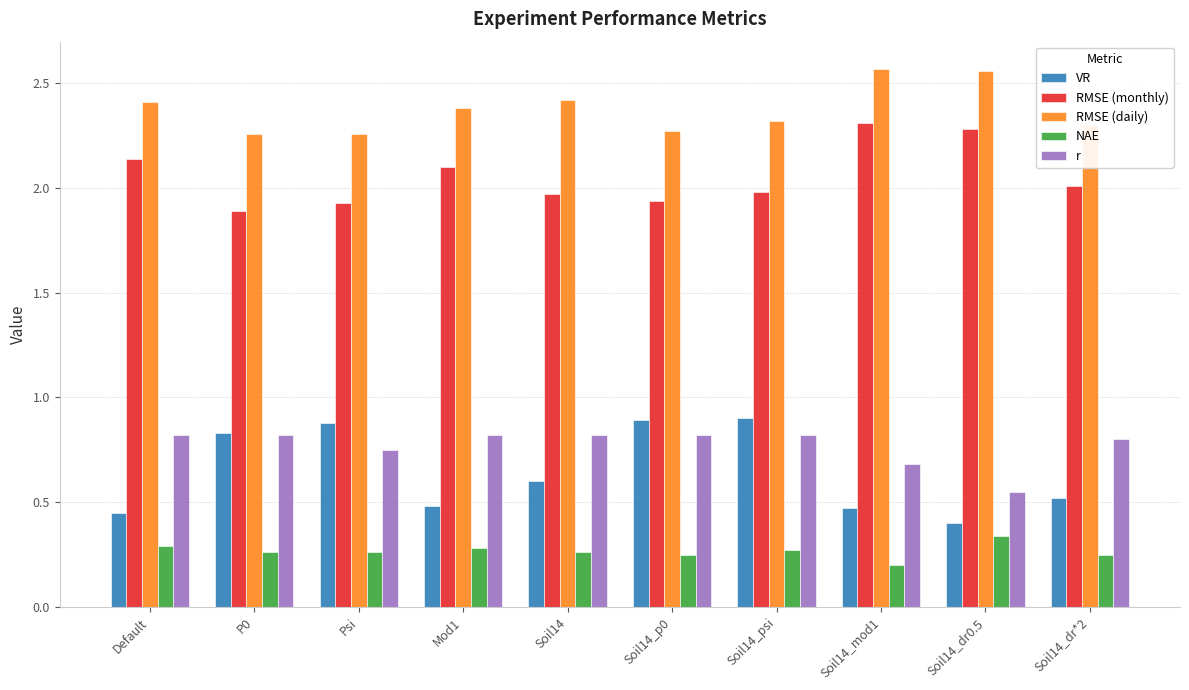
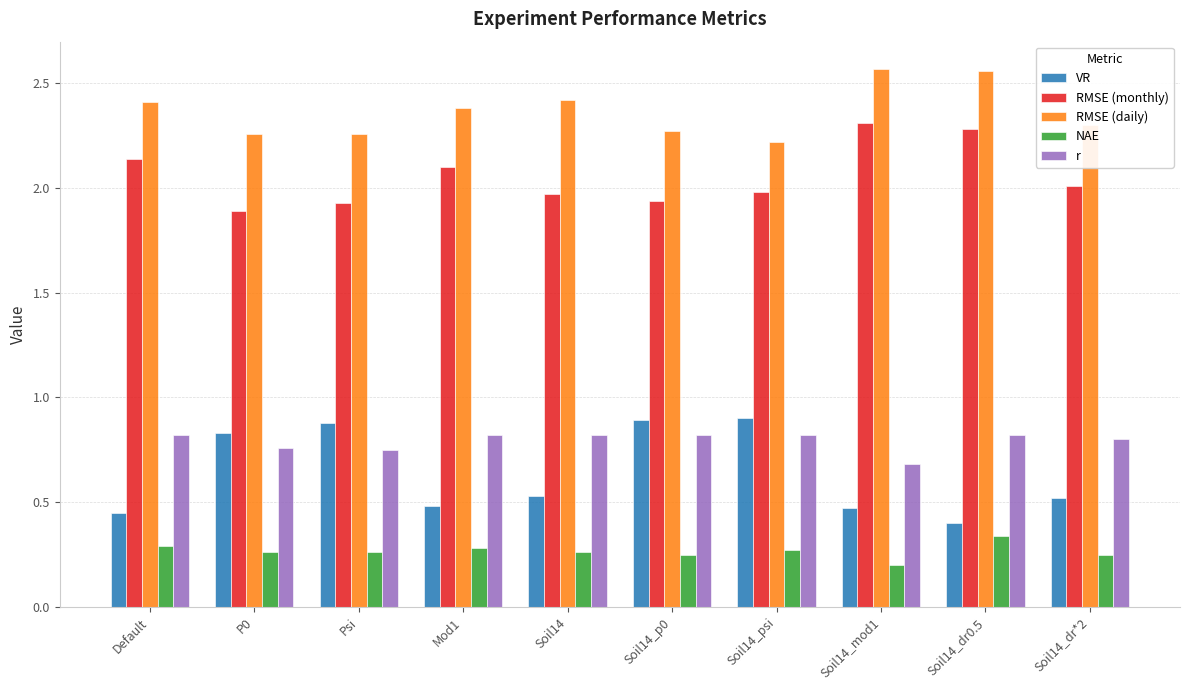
r, P0: 0.82 -> 0.76
VR, Soil14: 0.60 -> 0.53
RMSE (daily), Soil14_psi: 2.32 -> 2.22
r, Soil14_dr0.5: 0.55 -> 0.82
